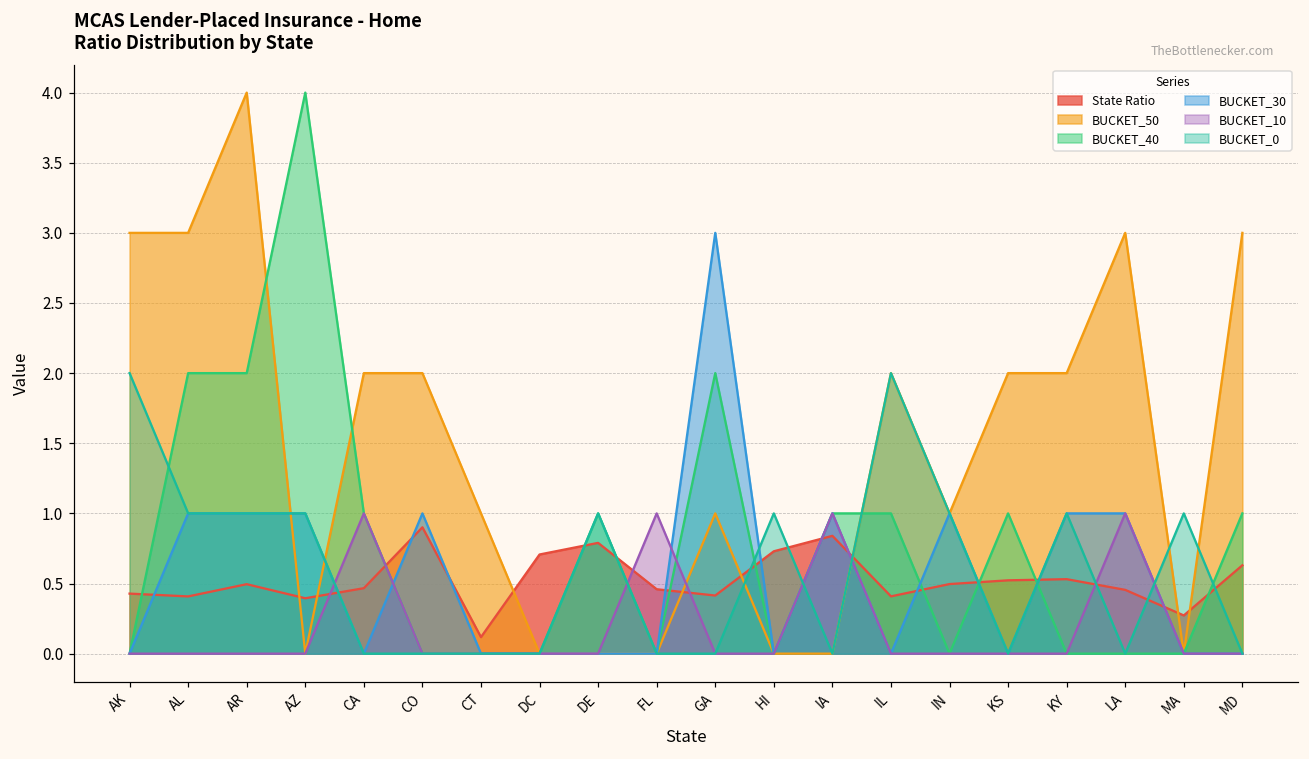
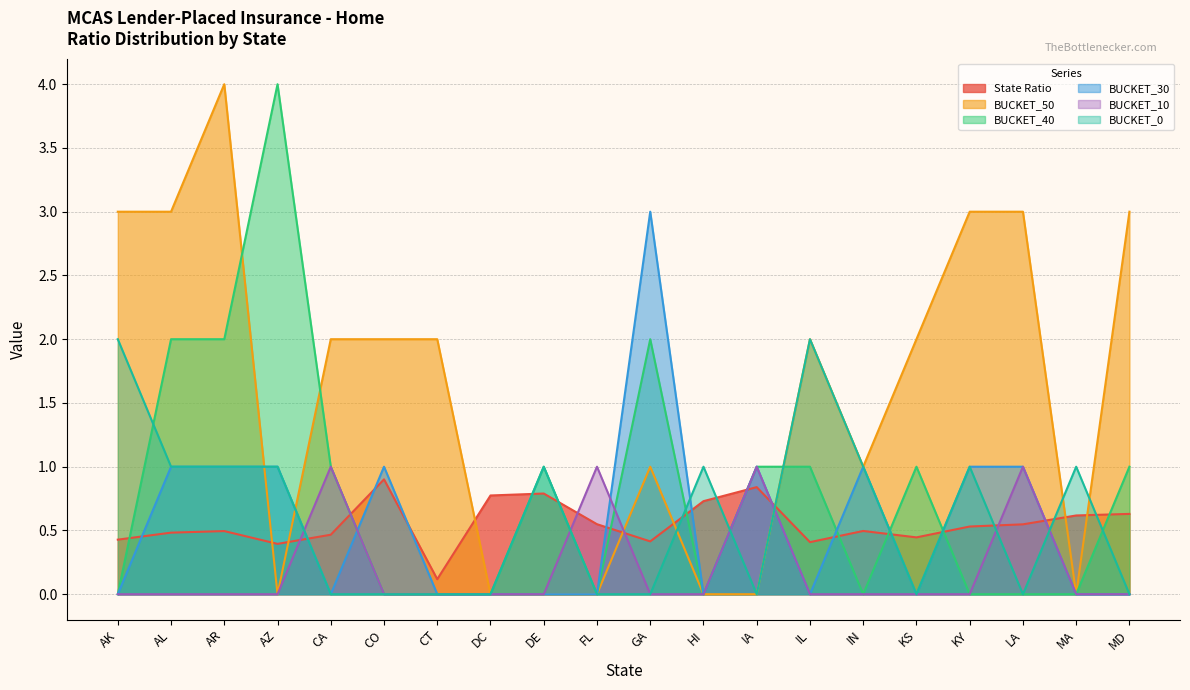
State Ratio, AL: 0.41 -> 0.48
BUCKET_50, CT: 1 -> 2
State Ratio, DC: 0.71 -> 0.77
State Ratio, FL: 0.46 -> 0.55
State Ratio, KS: 0.52 -> 0.45
BUCKET_50, KY: 2 -> 3
State Ratio, LA: 0.45 -> 0.55
State Ratio, MA: 0.27 -> 0.62
